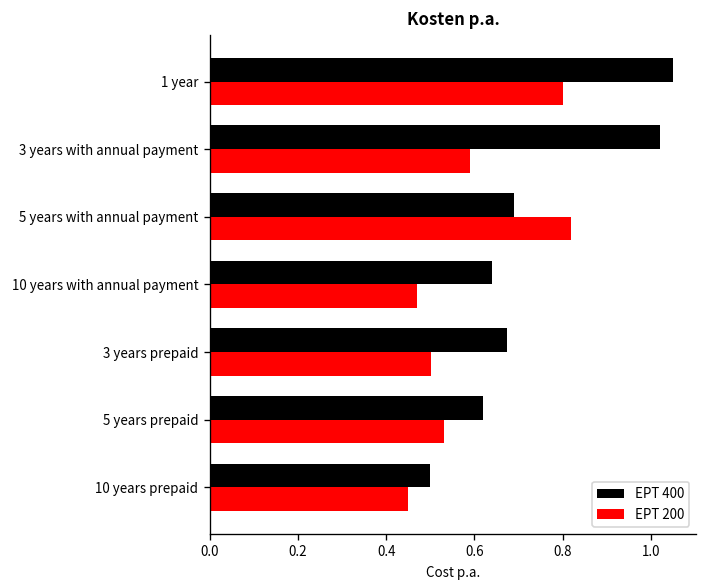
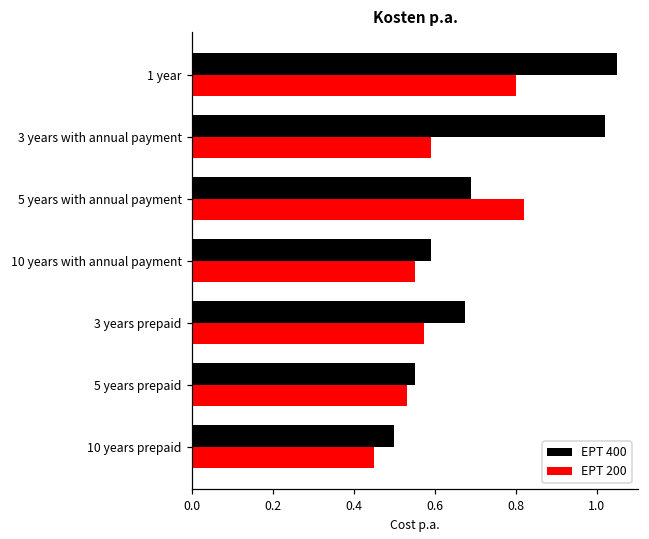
EPT 400, 10 years with annual payment: 0.64 -> 0.59
EPT 200, 10 years with annual payment: 0.47 -> 0.55
EPT 200, 3 years prepaid: 0.50 -> 0.57
EPT 400, 5 years prepaid: 0.62 -> 0.55
